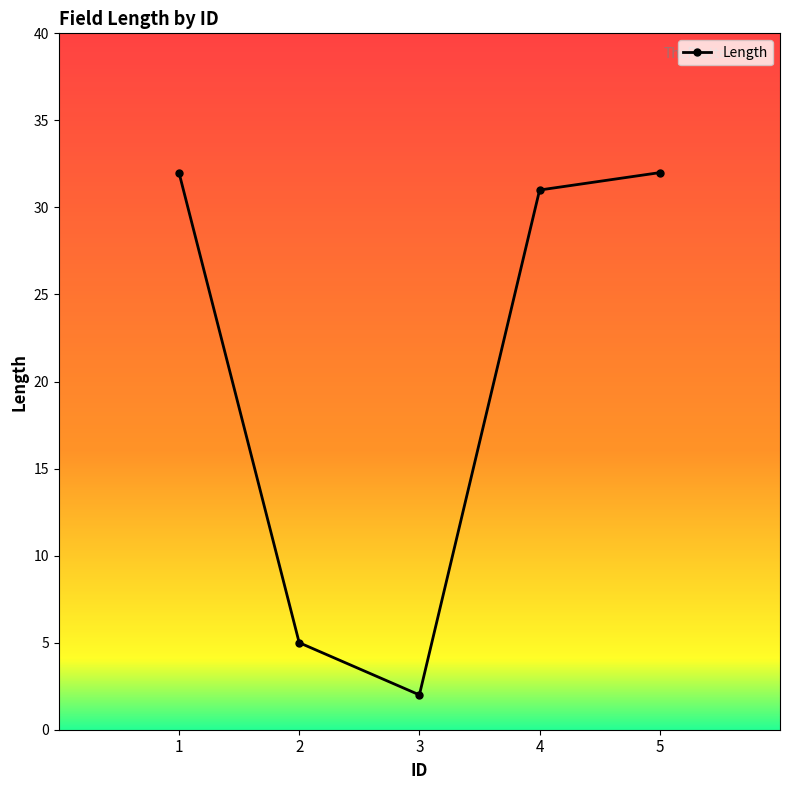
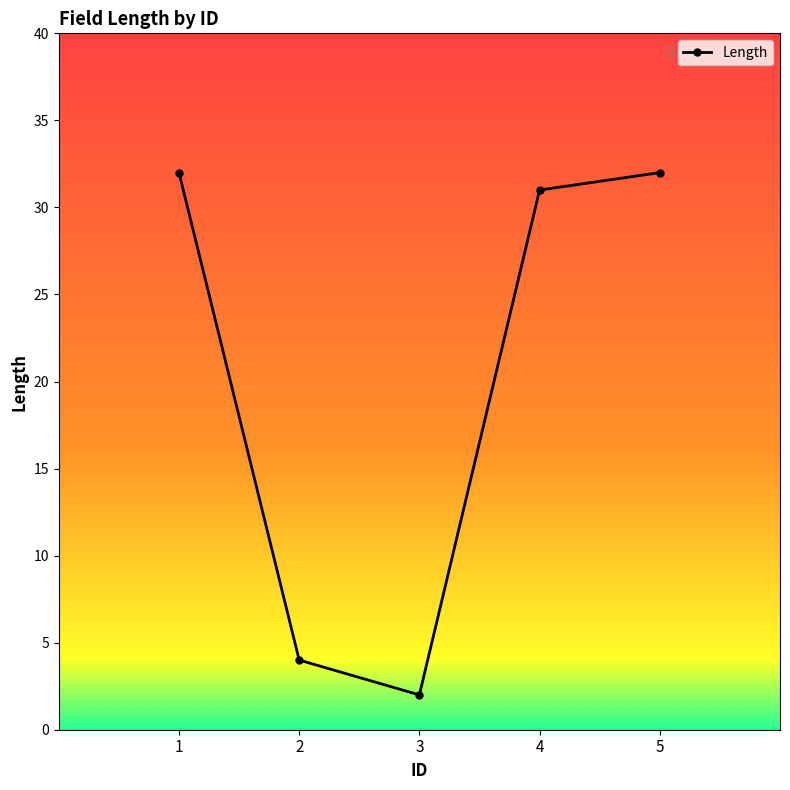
2: 5 -> 4
